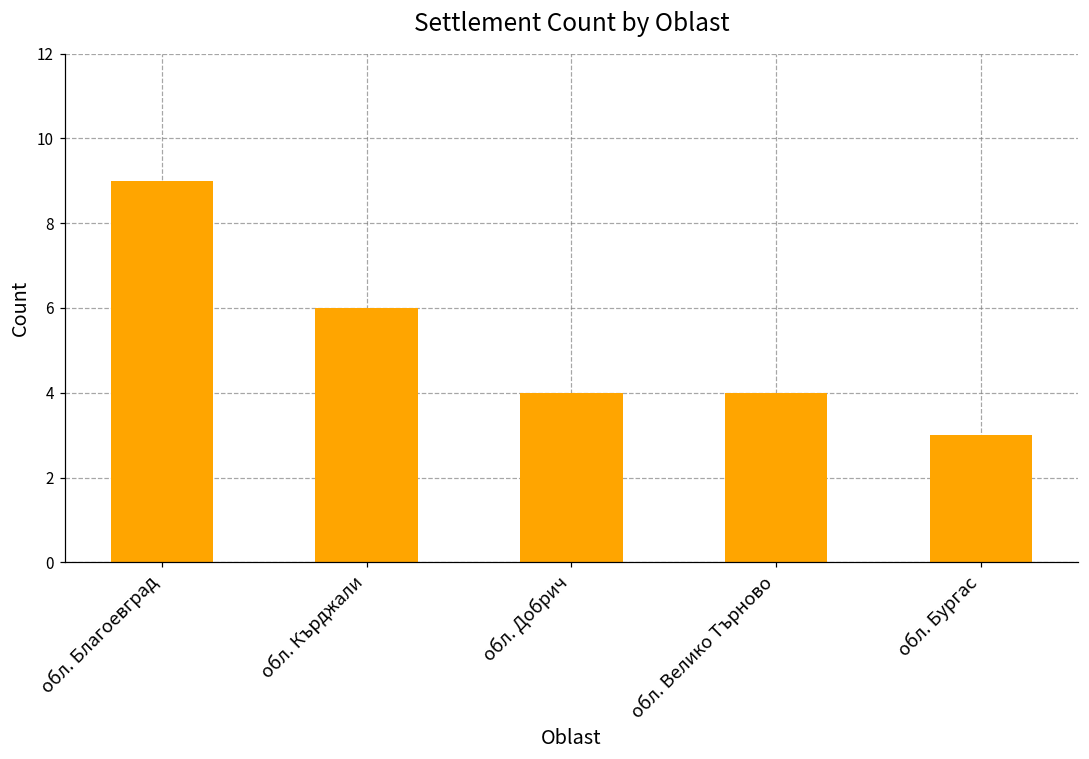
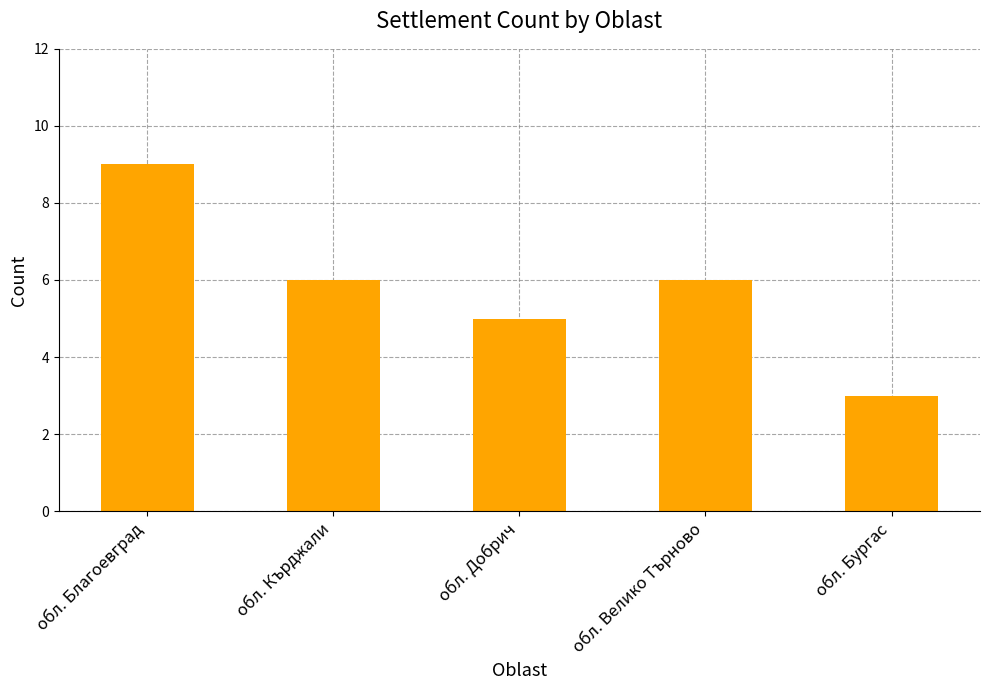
обл. Добрич: 4 -> 5
обл. Велико Търново: 4 -> 6
